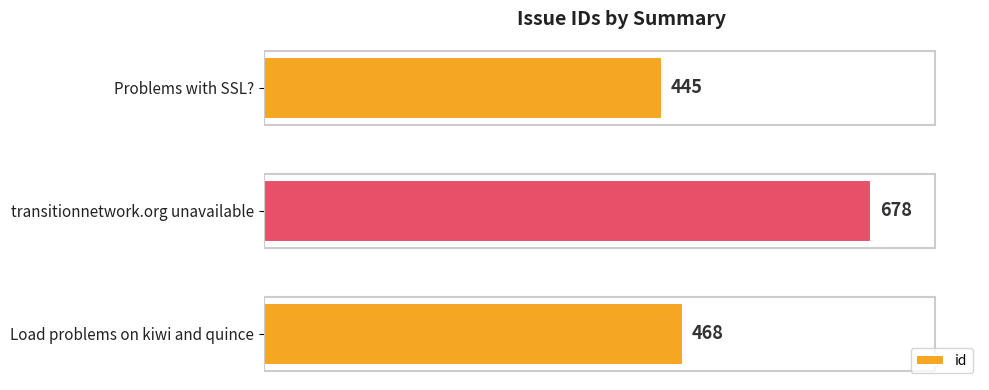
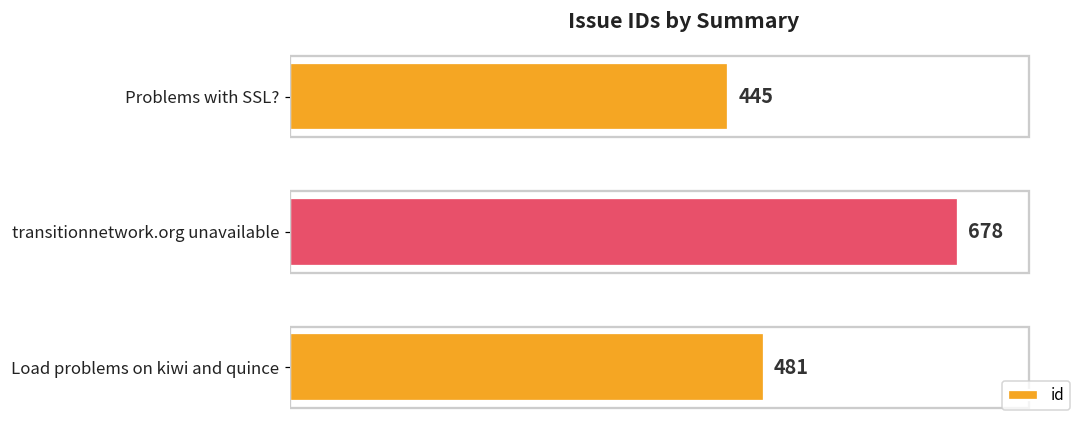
Load problems on kiwi and quince: 468 -> 481
